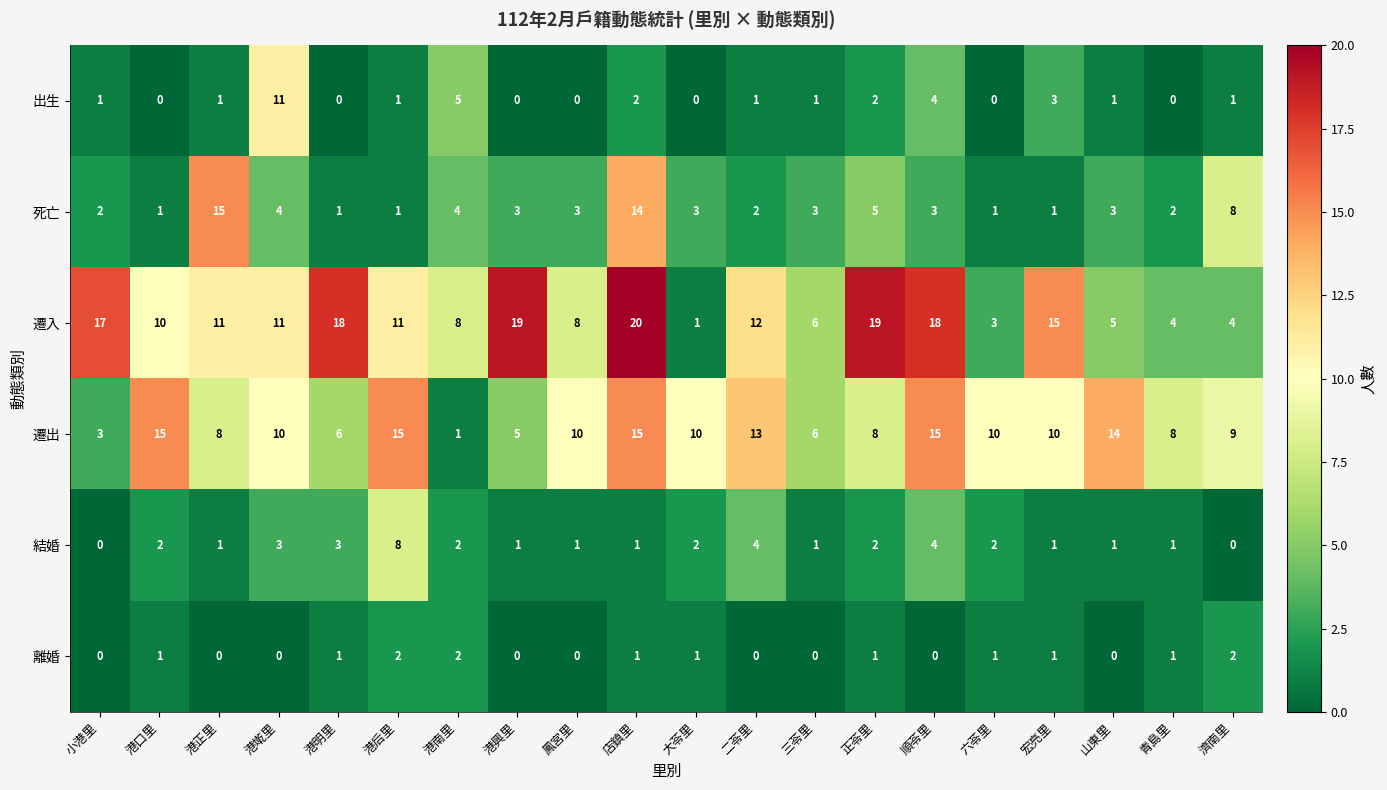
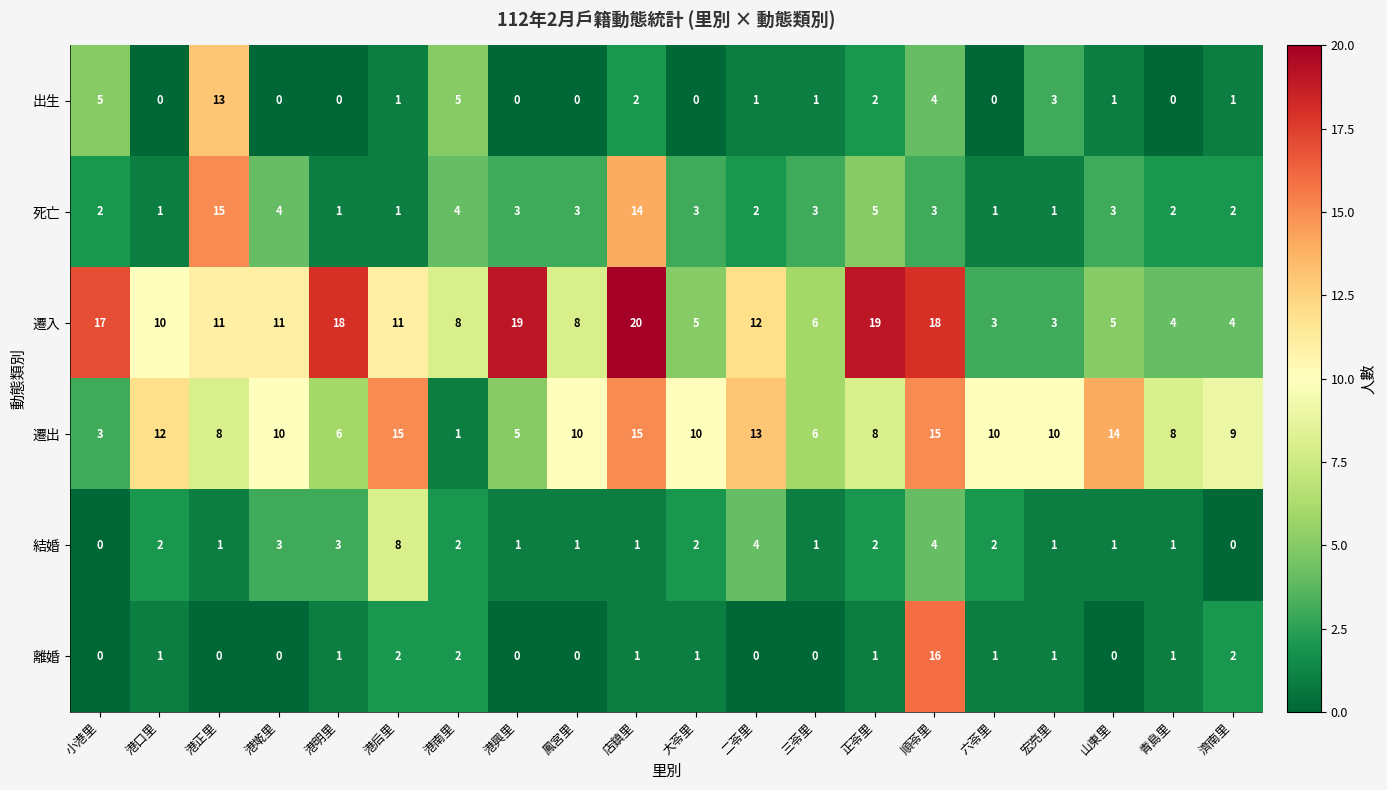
出生, 小港里: 1 -> 5
出生, 港正里: 1 -> 13
出生, 港墘里: 11 -> 0
死亡, 濟南里: 8 -> 2
遷入, 大苓里: 1 -> 5
遷入, 宏亮里: 15 -> 3
遷出, 港口里: 15 -> 12
離婚, 順苓里: 0 -> 16
